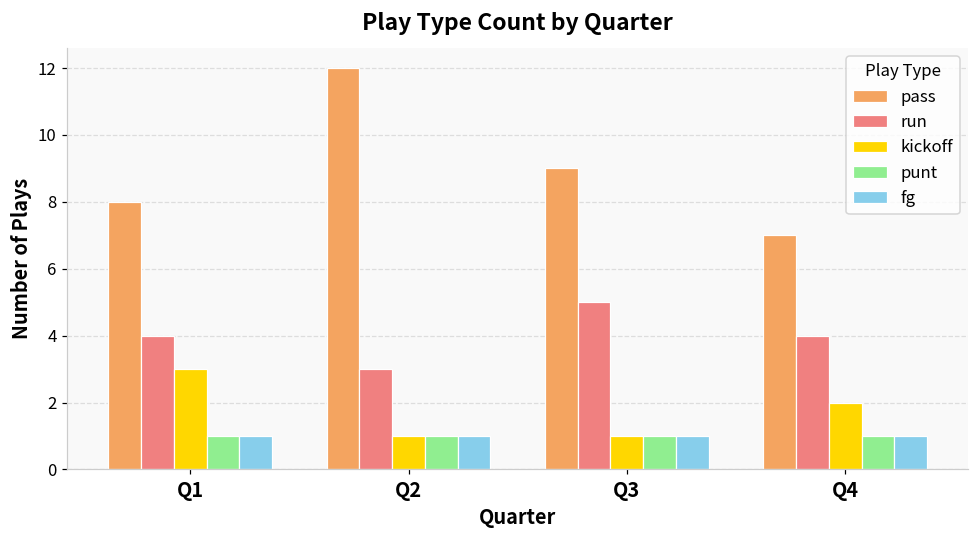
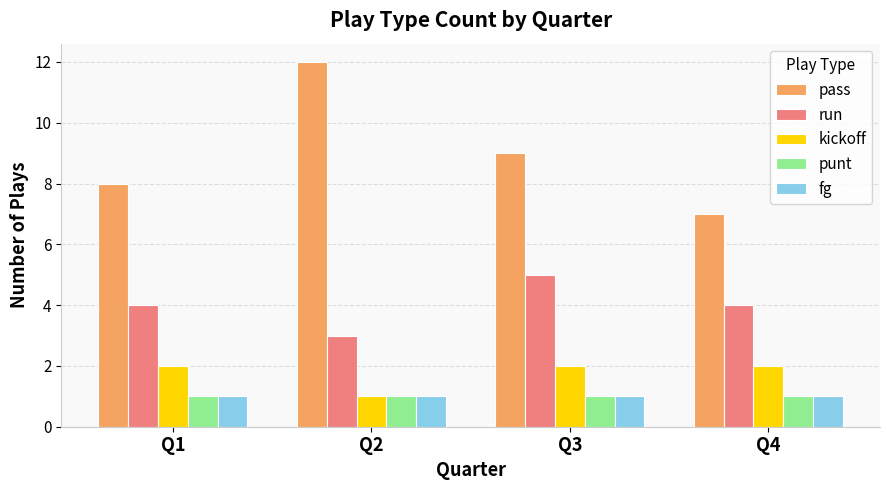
kickoff, Q1: 3 -> 2
kickoff, Q3: 1 -> 2
